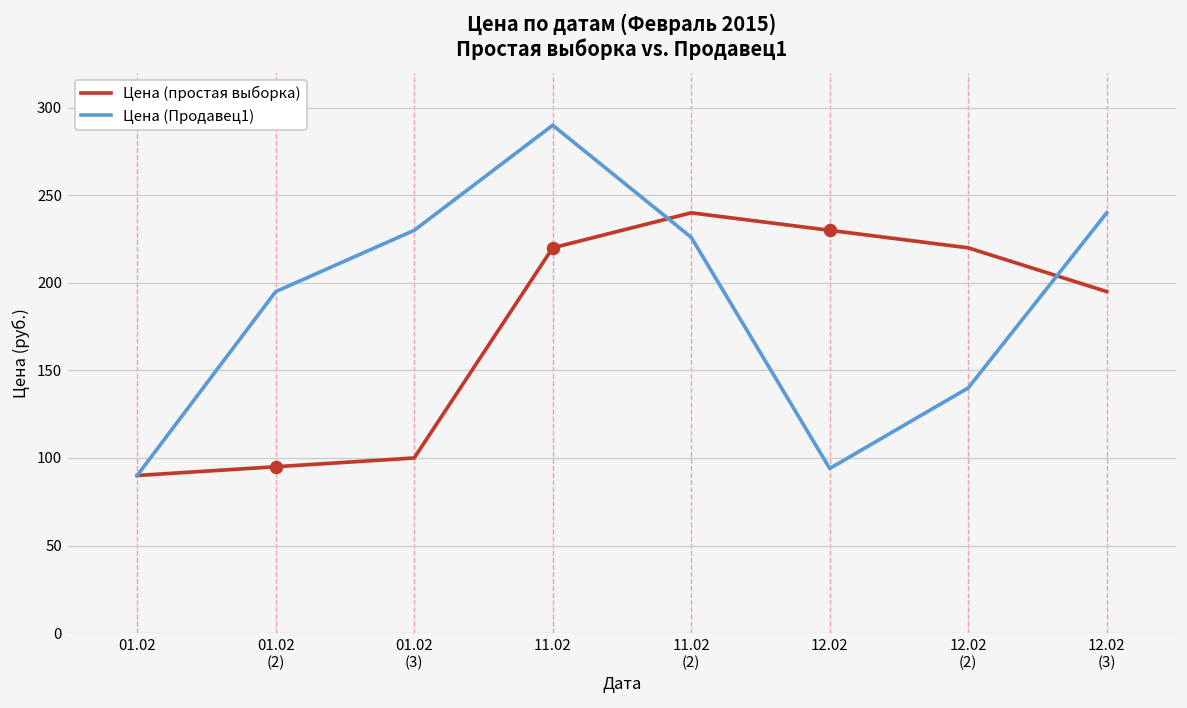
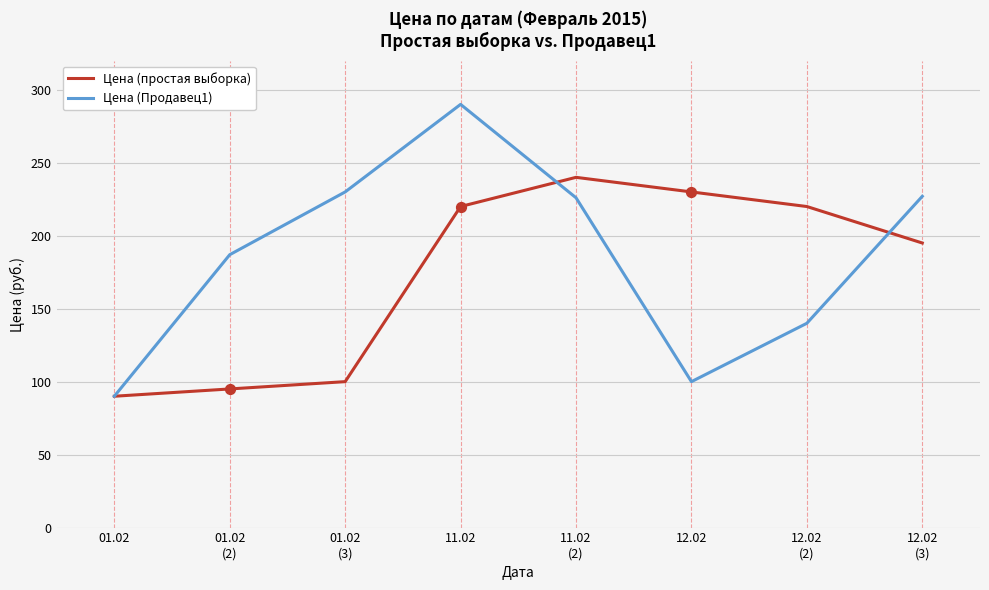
Цена (Продавец1), 01.02 (2): 195 -> 187
Цена (Продавец1), 12.02: 94 -> 100
Цена (Продавец1), 12.02 (3): 240 -> 227
